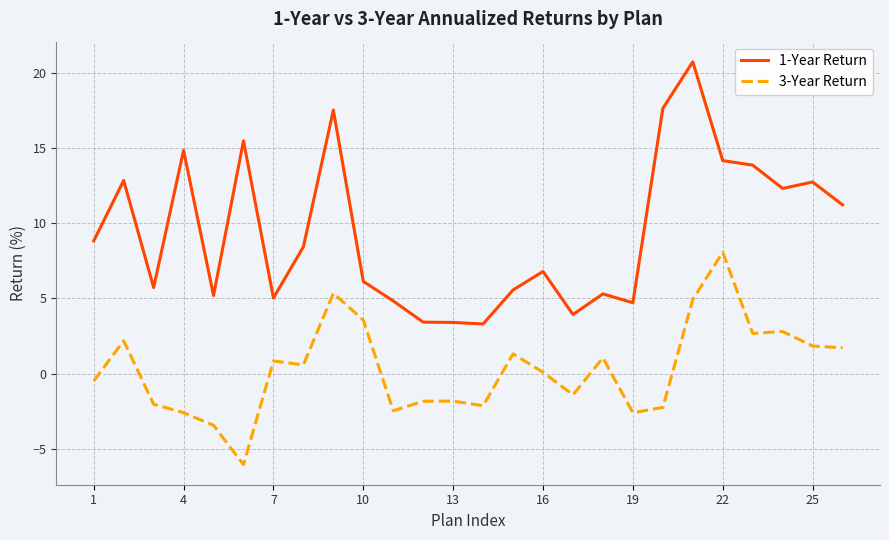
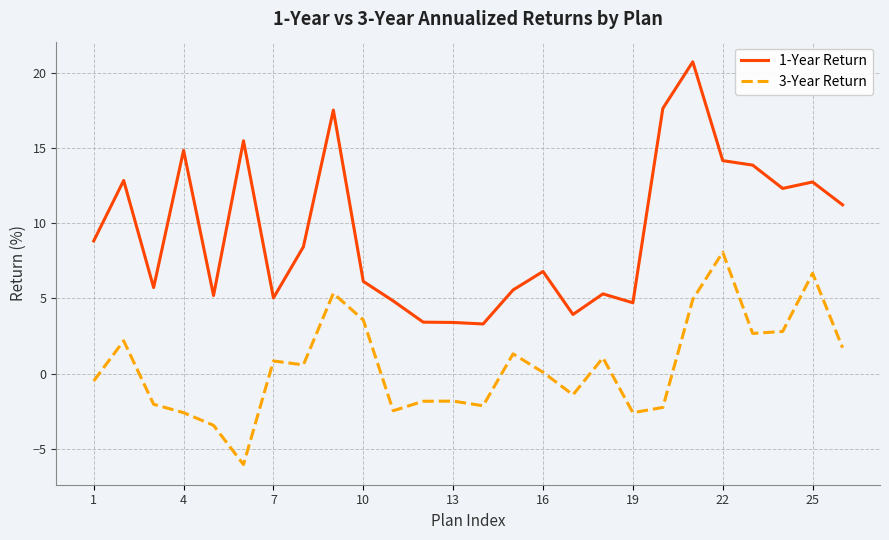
3-Year Return, 25: 1.8 -> 6.7
